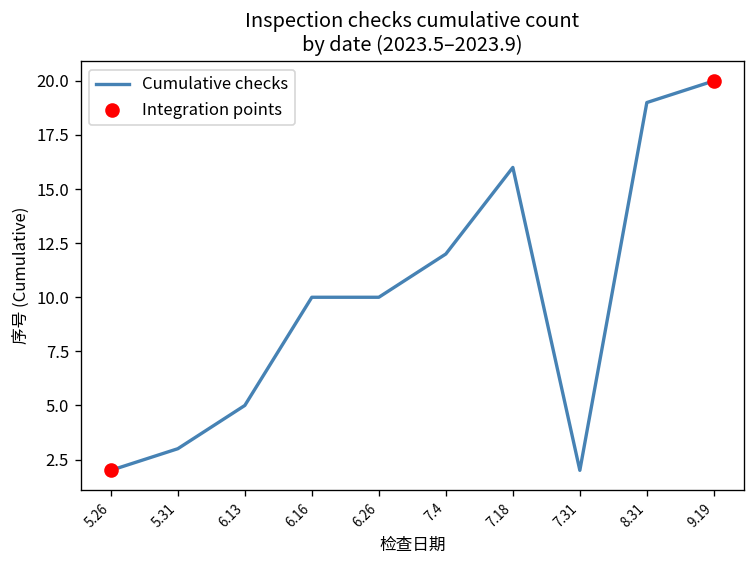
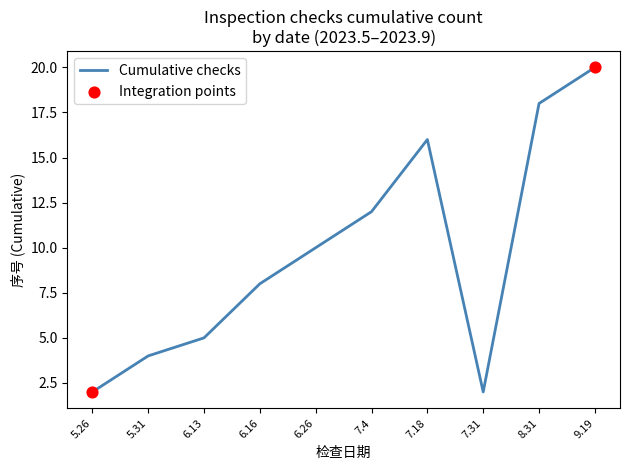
Cumulative checks, 5.31: 3 -> 4
Cumulative checks, 6.16: 10 -> 8
Cumulative checks, 8.31: 19 -> 18
